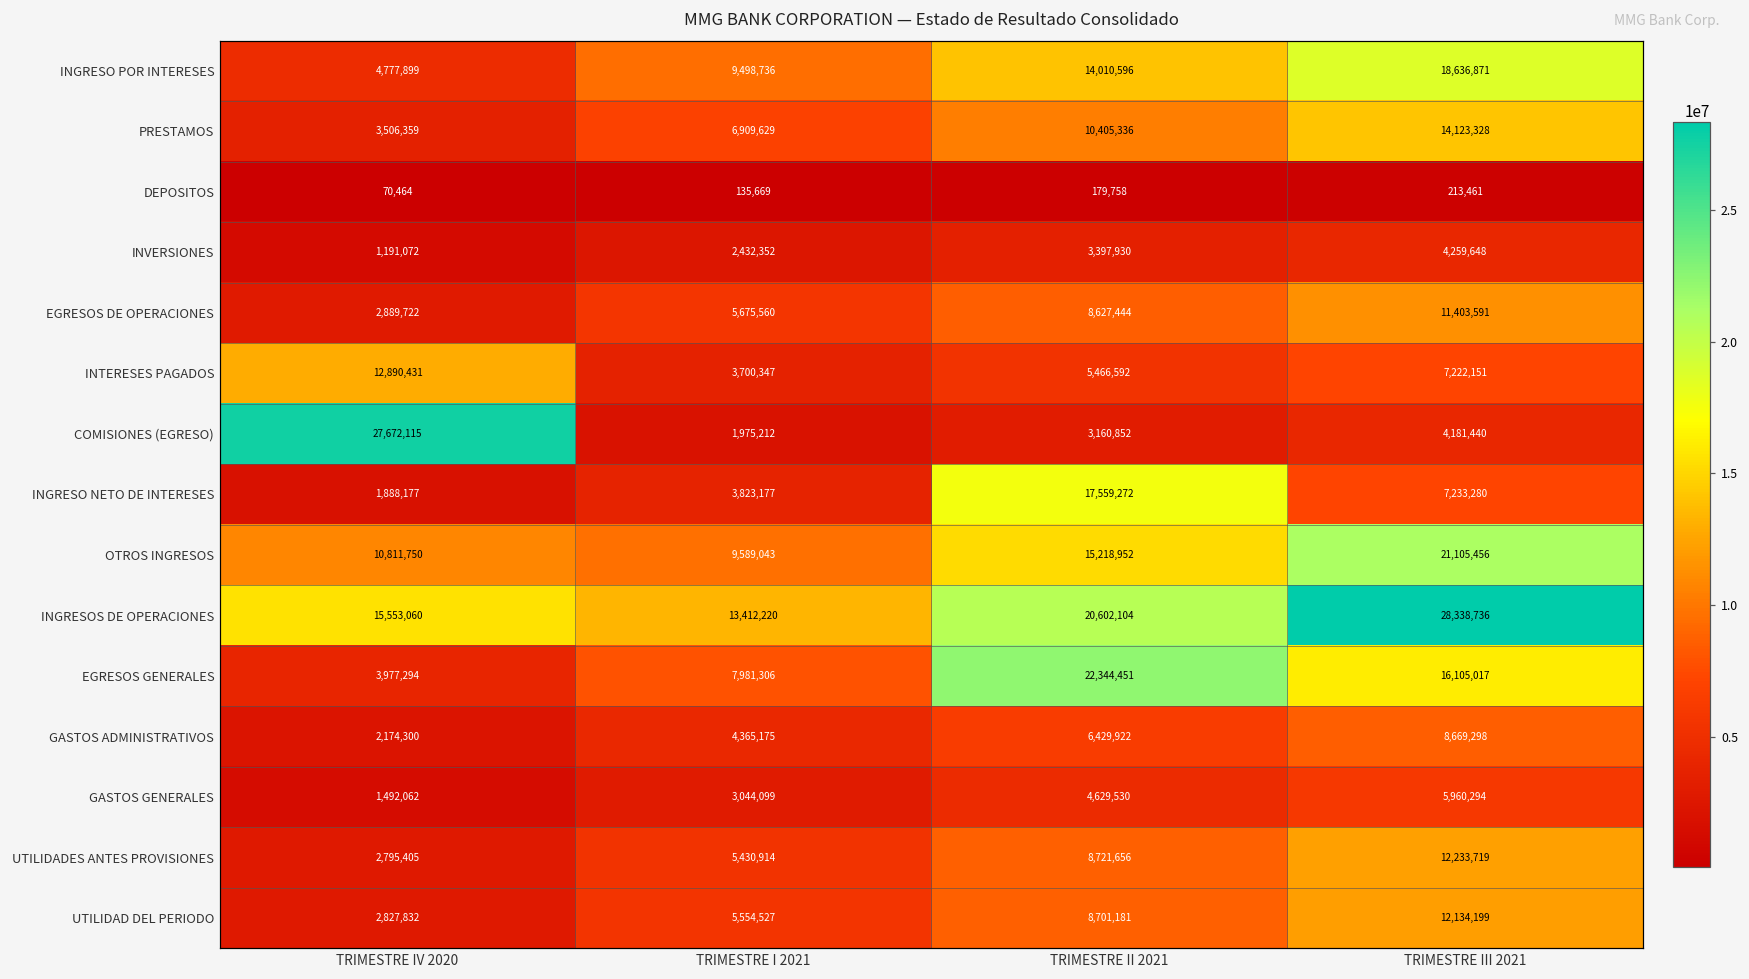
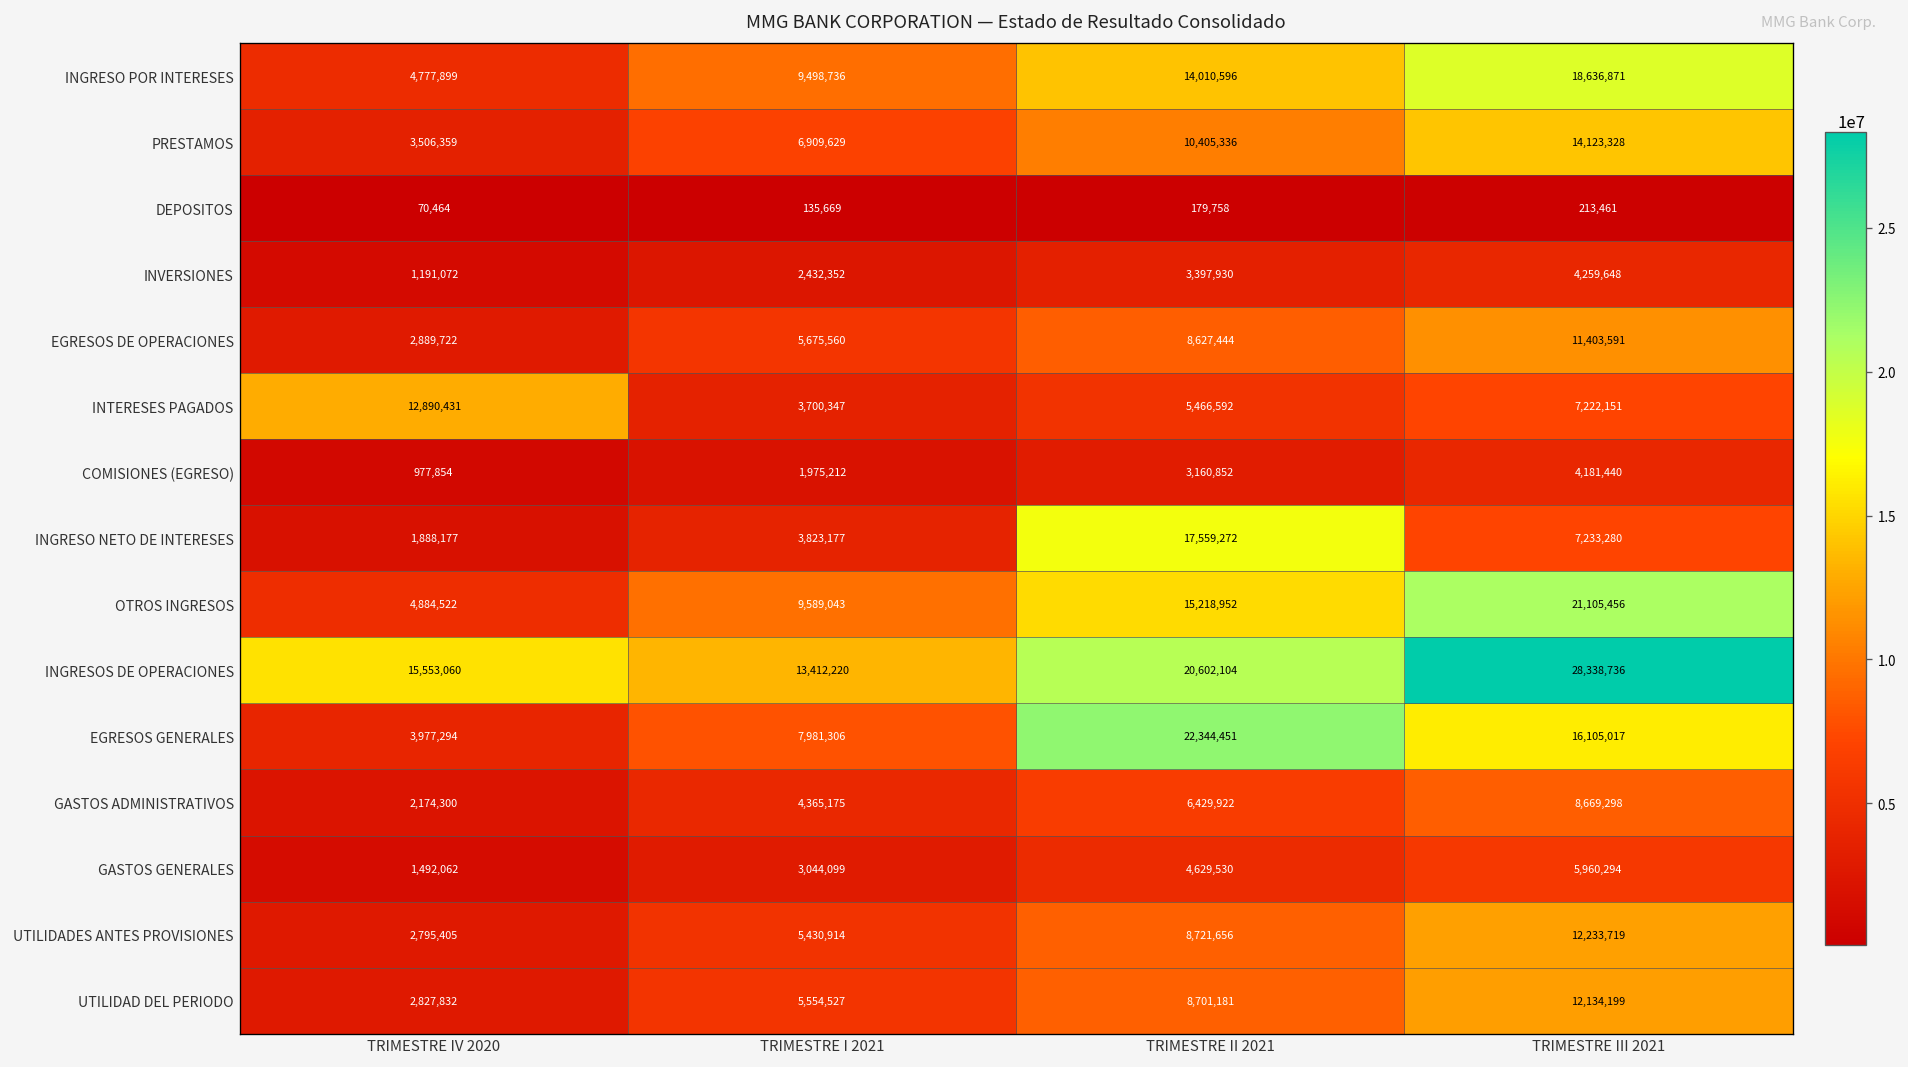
COMISIONES (EGRESO), TRIMESTRE IV 2020: 27,672,115 -> 977,854
OTROS INGRESOS, TRIMESTRE IV 2020: 10,811,750 -> 4,884,522
